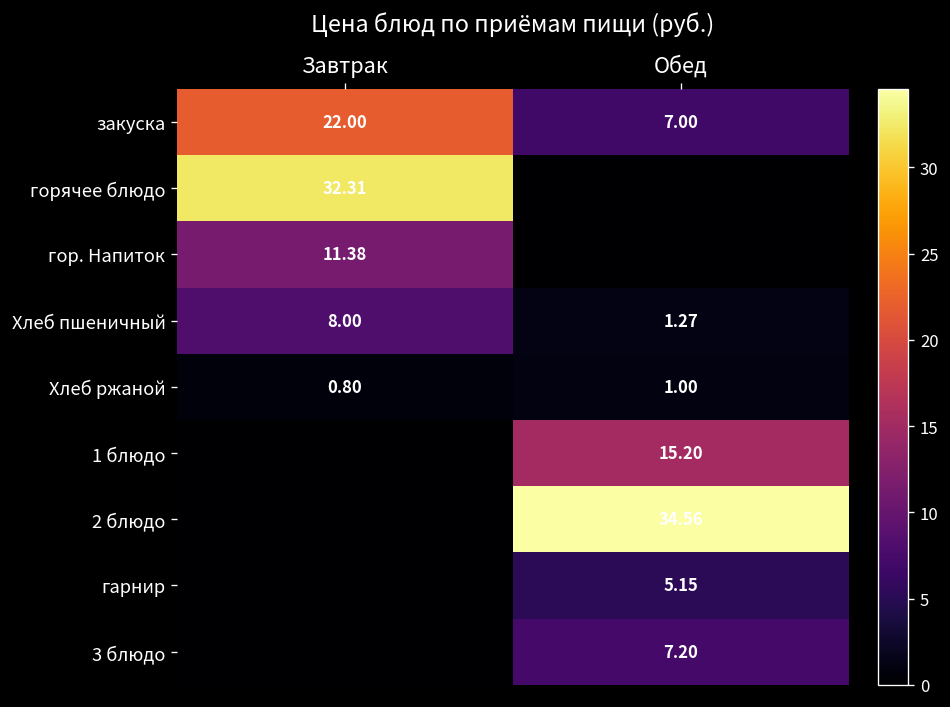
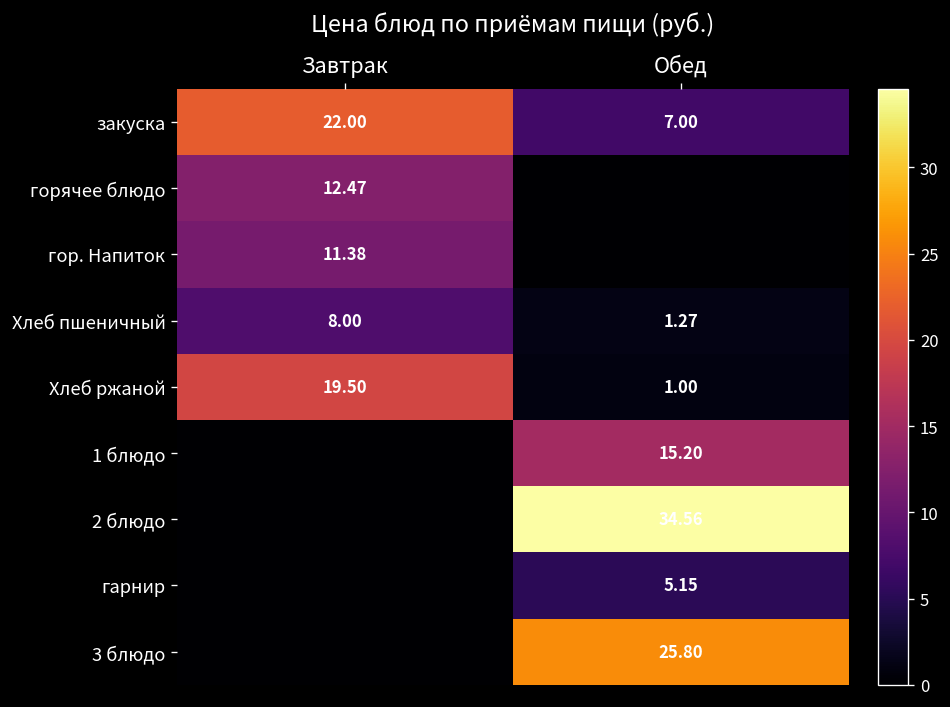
горячее блюдо, Завтрак: 32.31 -> 12.47
Хлеб ржаной, Завтрак: 0.80 -> 19.50
3 блюдо, Обед: 7.20 -> 25.80
